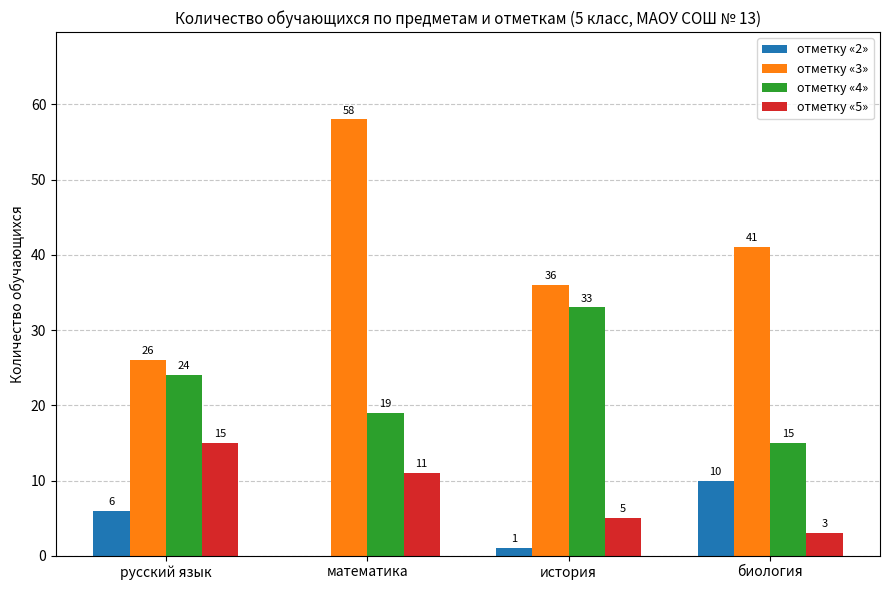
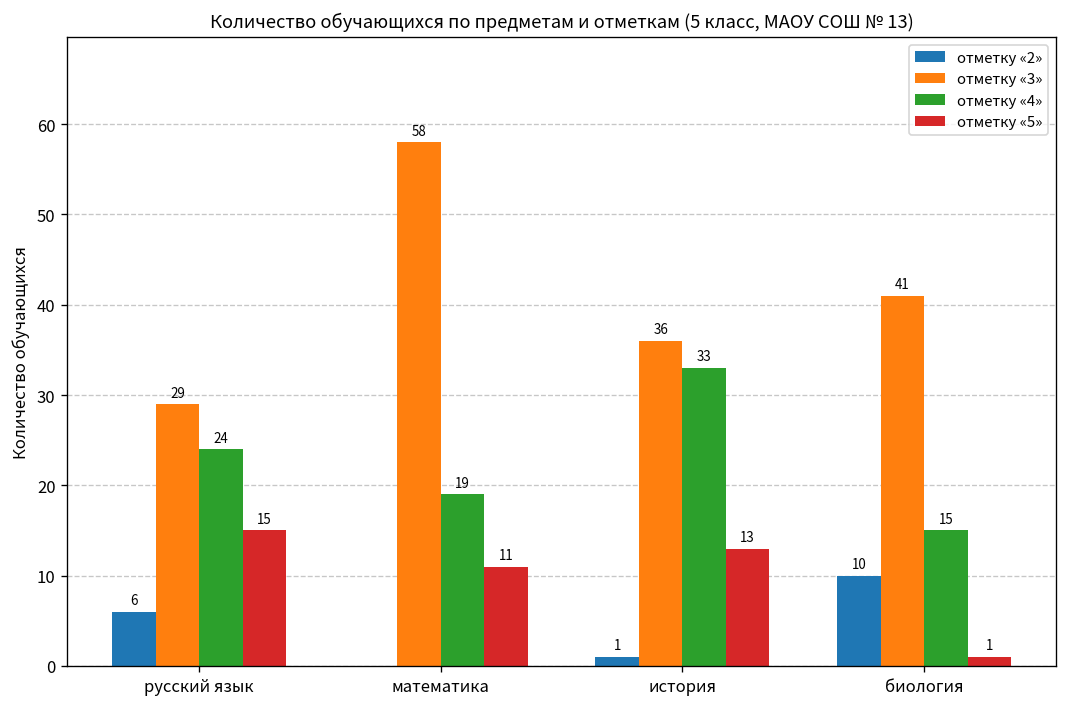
отметку «3», русский язык: 26 -> 29
отметку «5», история: 5 -> 13
отметку «5», биология: 3 -> 1
